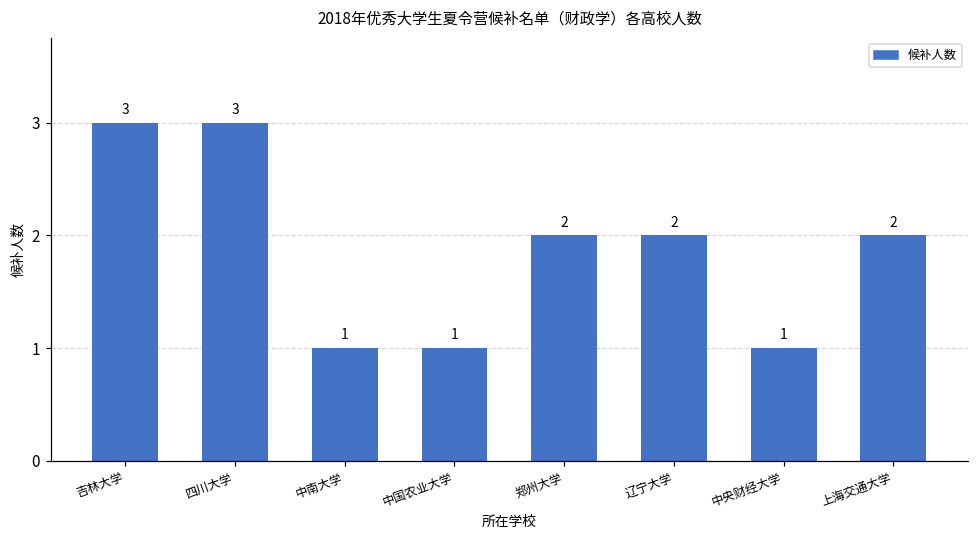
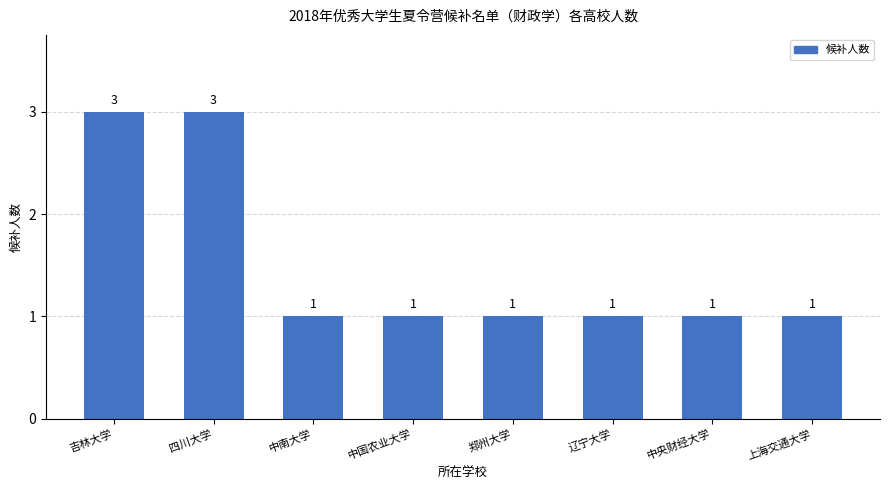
郑州大学: 2 -> 1
辽宁大学: 2 -> 1
上海交通大学: 2 -> 1
